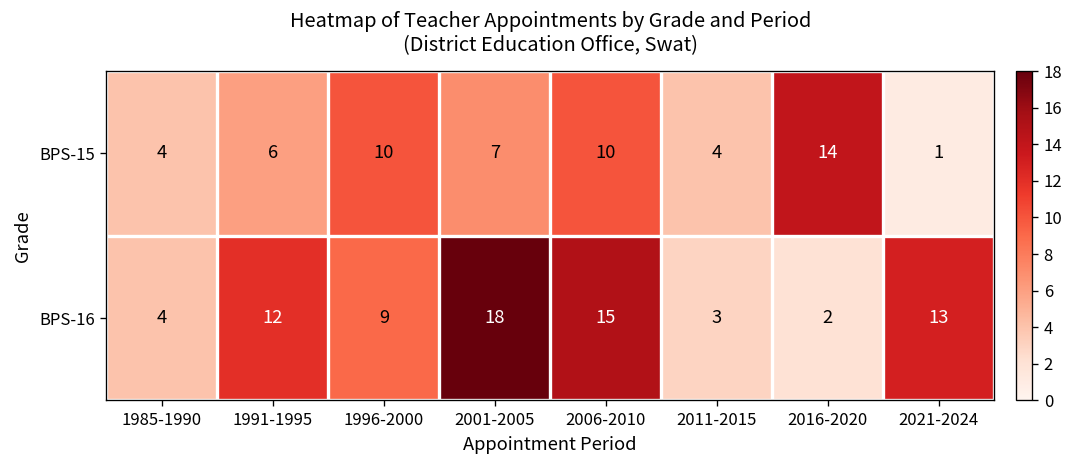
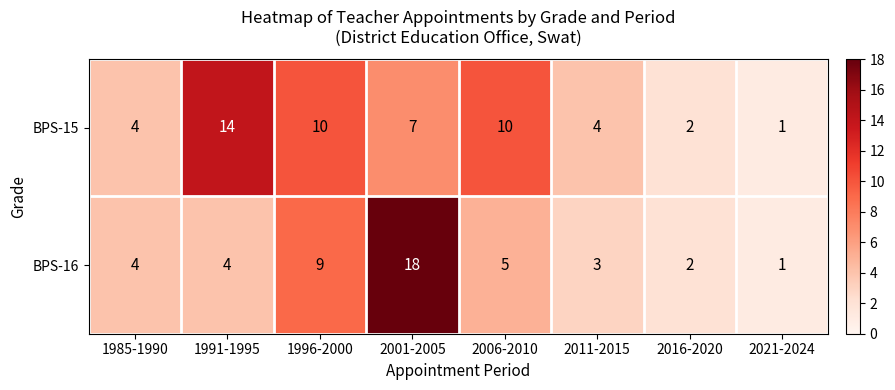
BPS-15, 1991-1995: 6 -> 14
BPS-15, 2016-2020: 14 -> 2
BPS-16, 1991-1995: 12 -> 4
BPS-16, 2006-2010: 15 -> 5
BPS-16, 2021-2024: 13 -> 1
